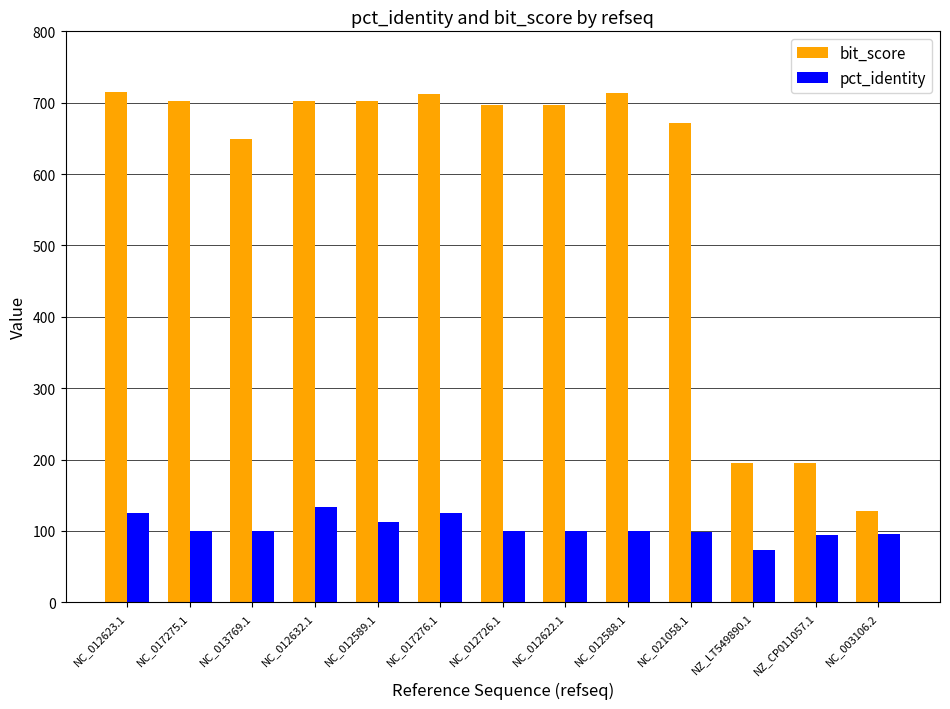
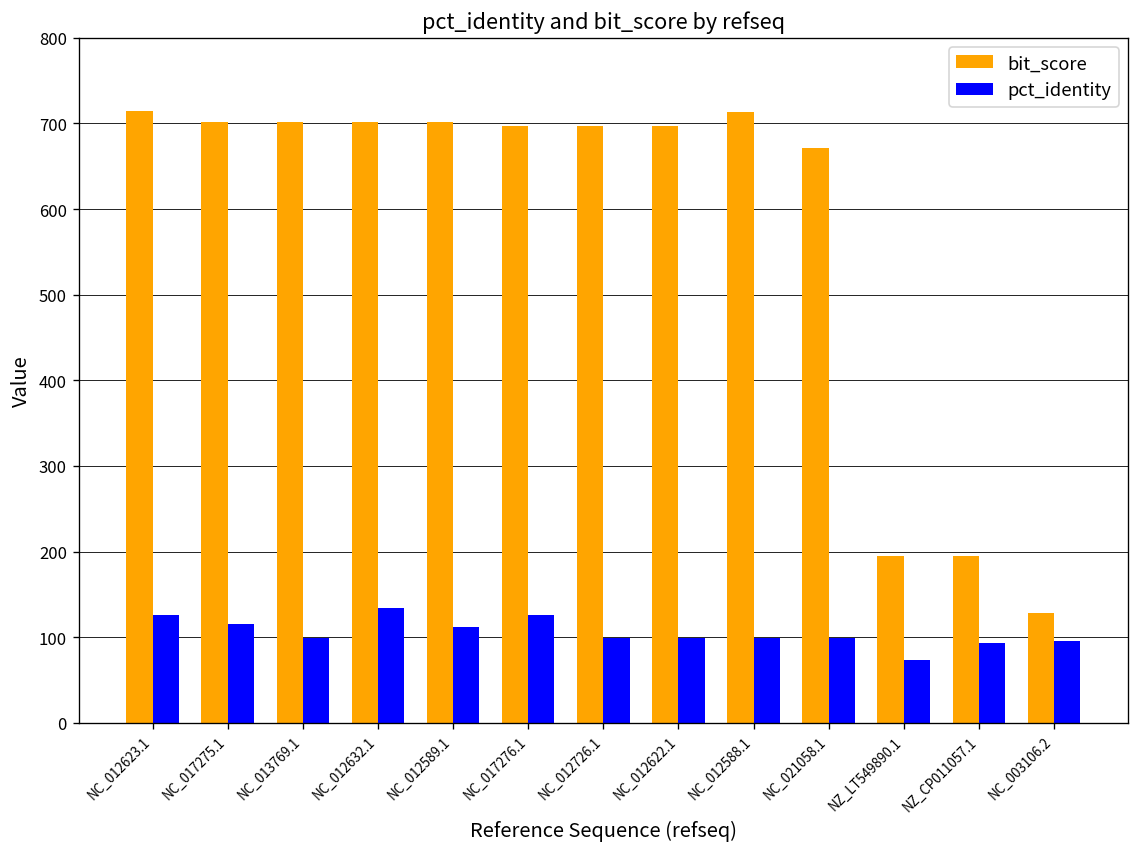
pct_identity, NC_017275.1: 100 -> 120
bit_score, NC_013769.1: 650 -> 700
bit_score, NC_017276.1: 710 -> 700
